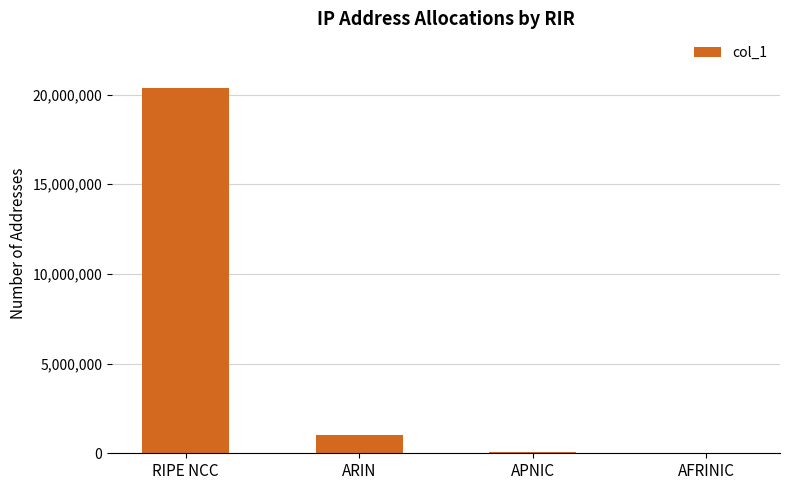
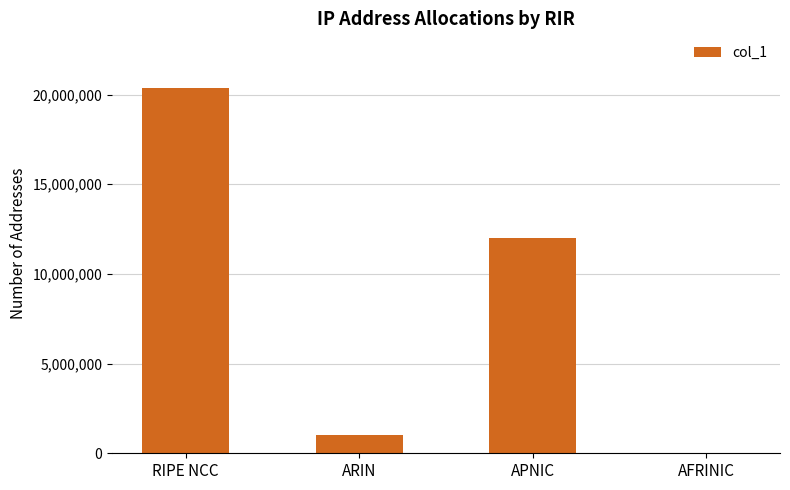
APNIC: 100,000 -> 12,000,000
